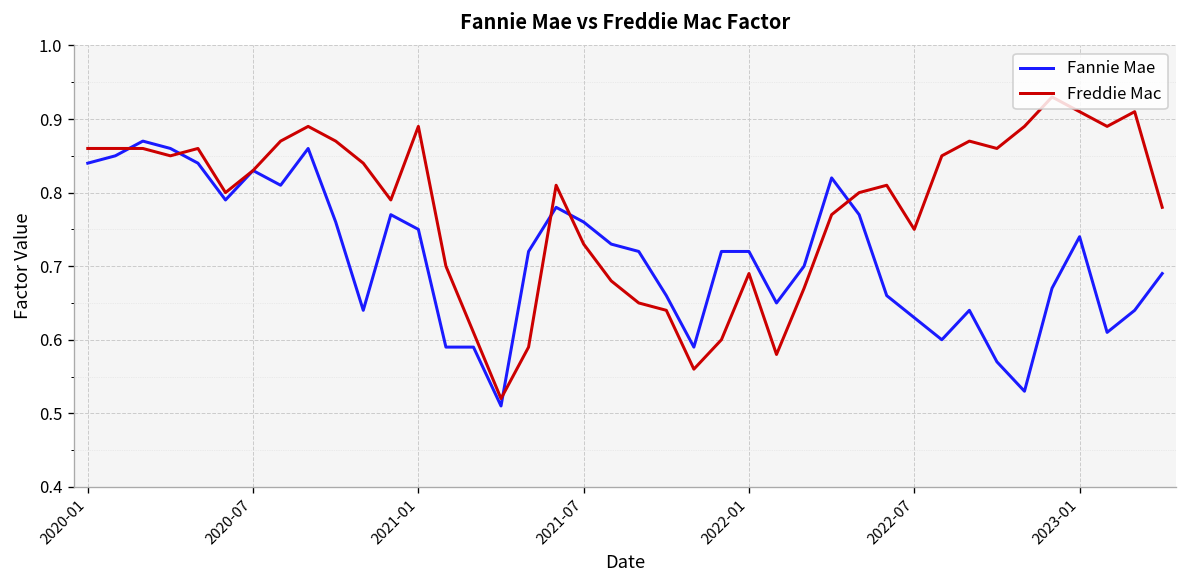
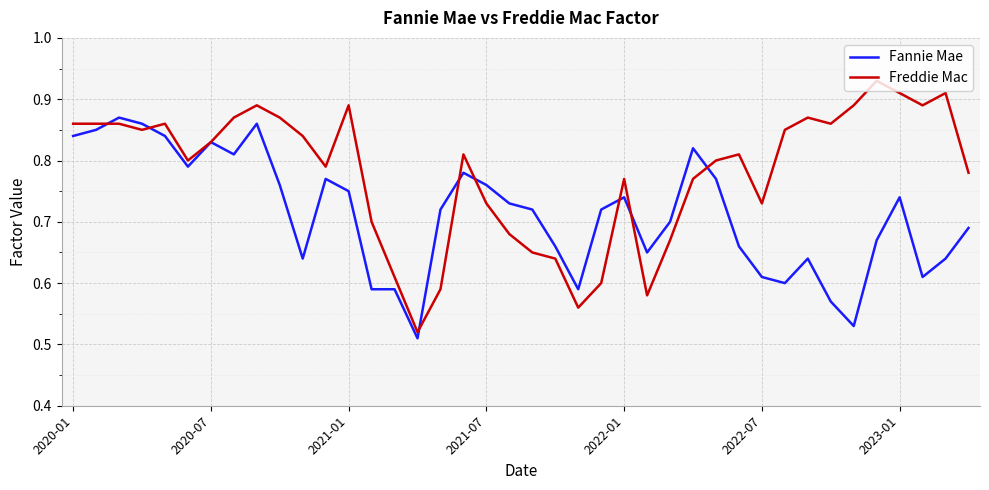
Fannie Mae, 2022-01: 0.72 -> 0.74
Freddie Mac, 2022-01: 0.69 -> 0.77
Fannie Mae, 2022-07: 0.63 -> 0.61
Freddie Mac, 2022-07: 0.75 -> 0.73
